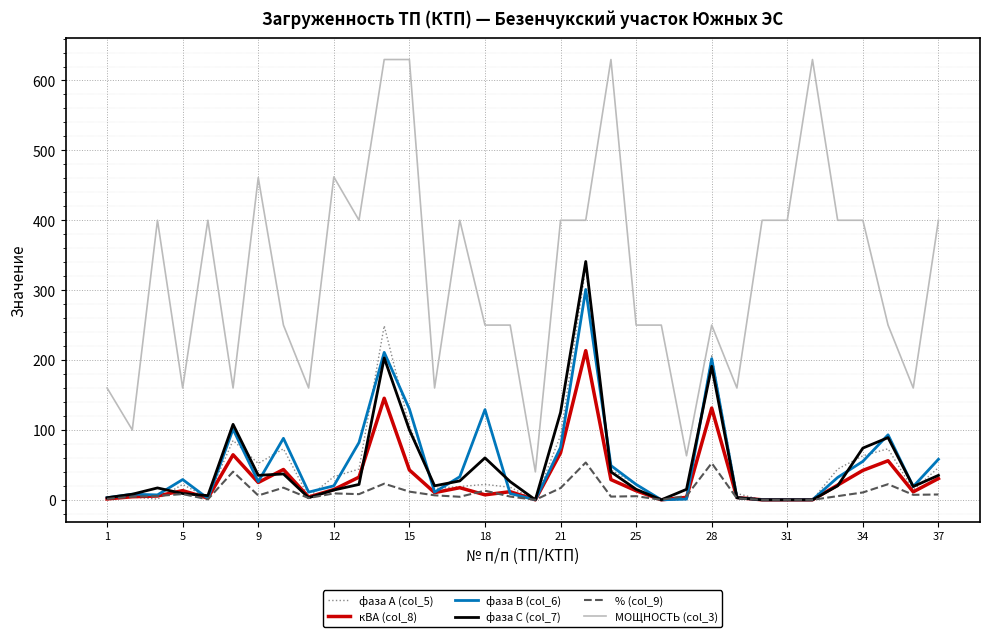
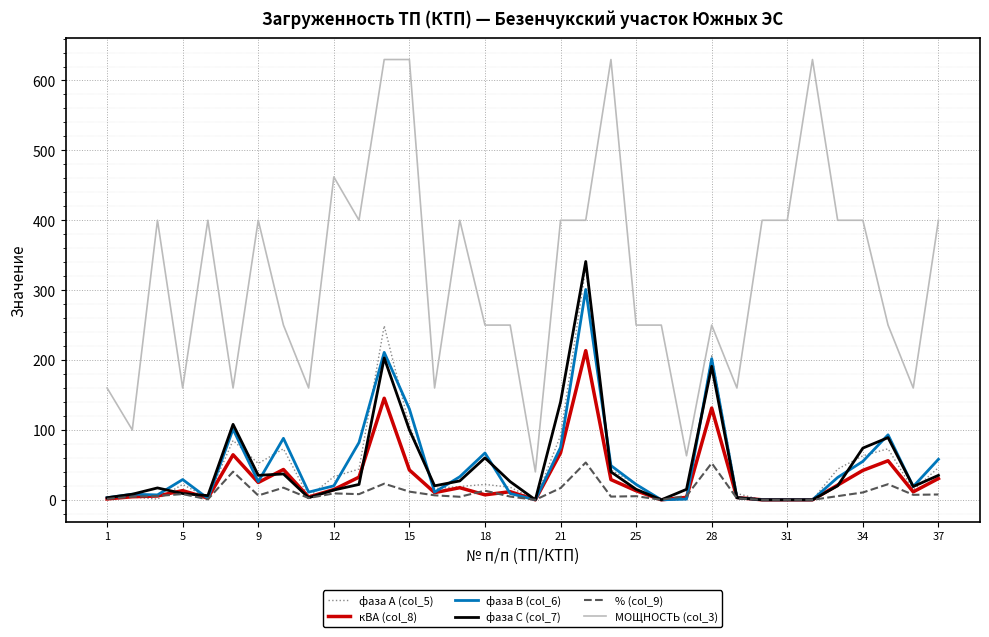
МОЩНОСТЬ (col_3), 9: 460 -> 400
фаза В (col_6), 18: 130 -> 70
фаза С (col_7), 21: 130 -> 140
